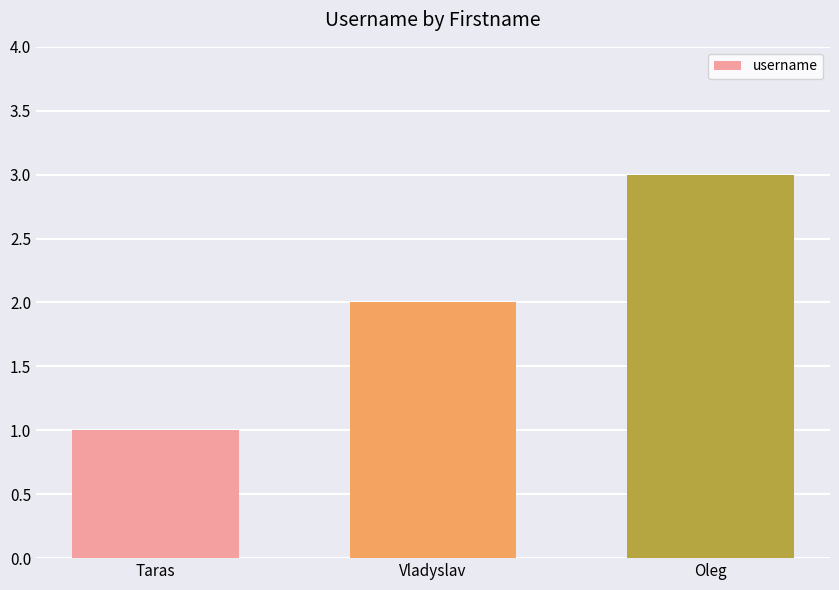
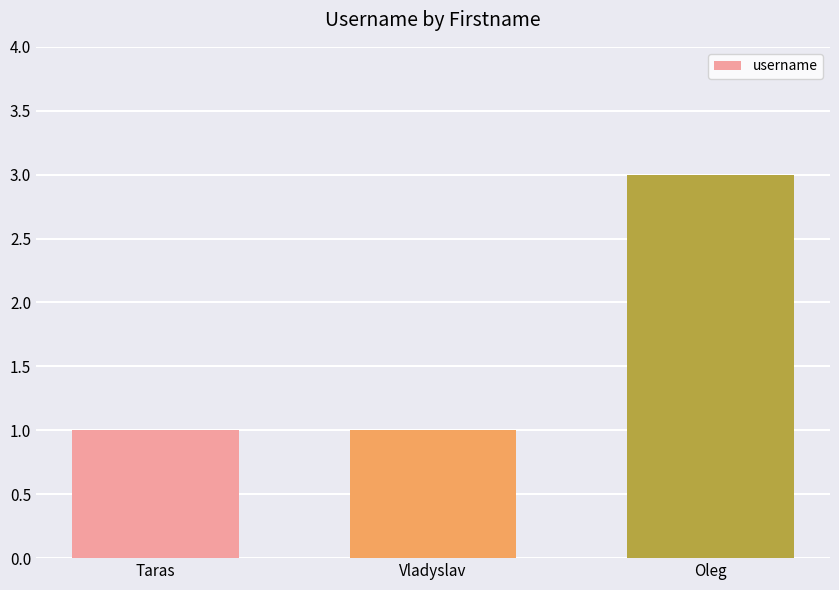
Vladyslav: 2 -> 1
